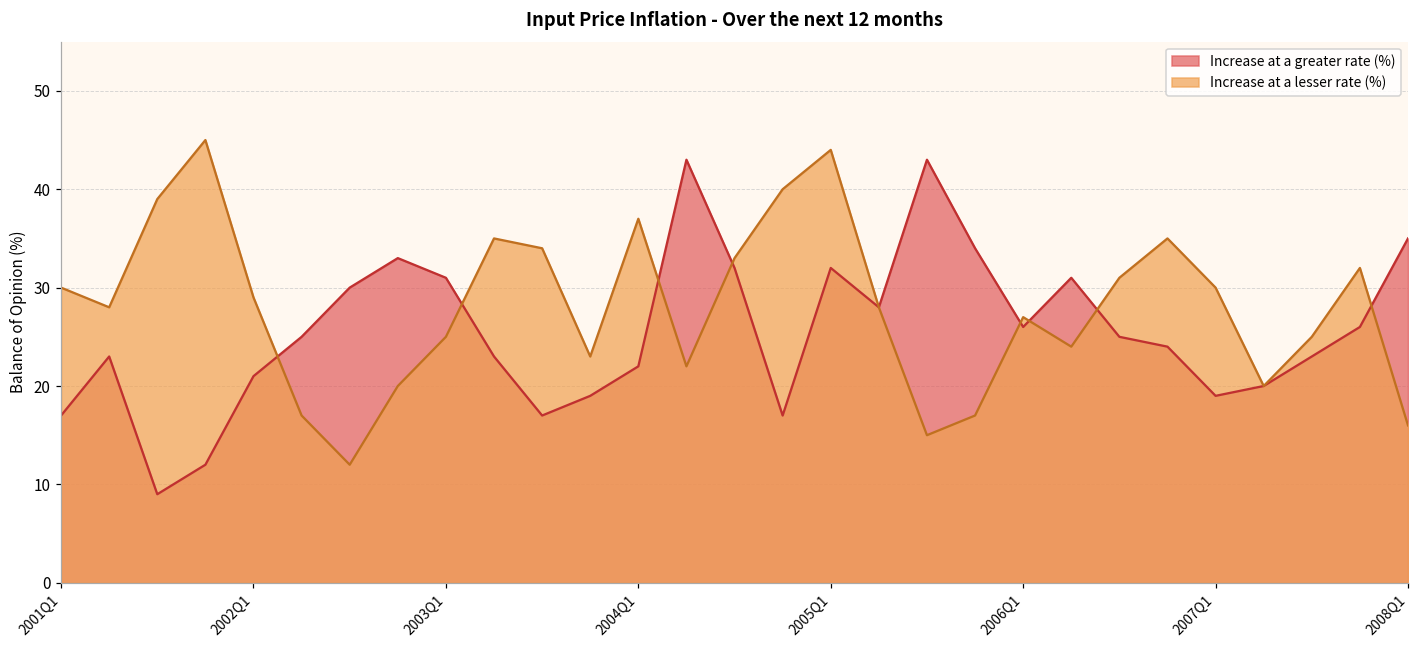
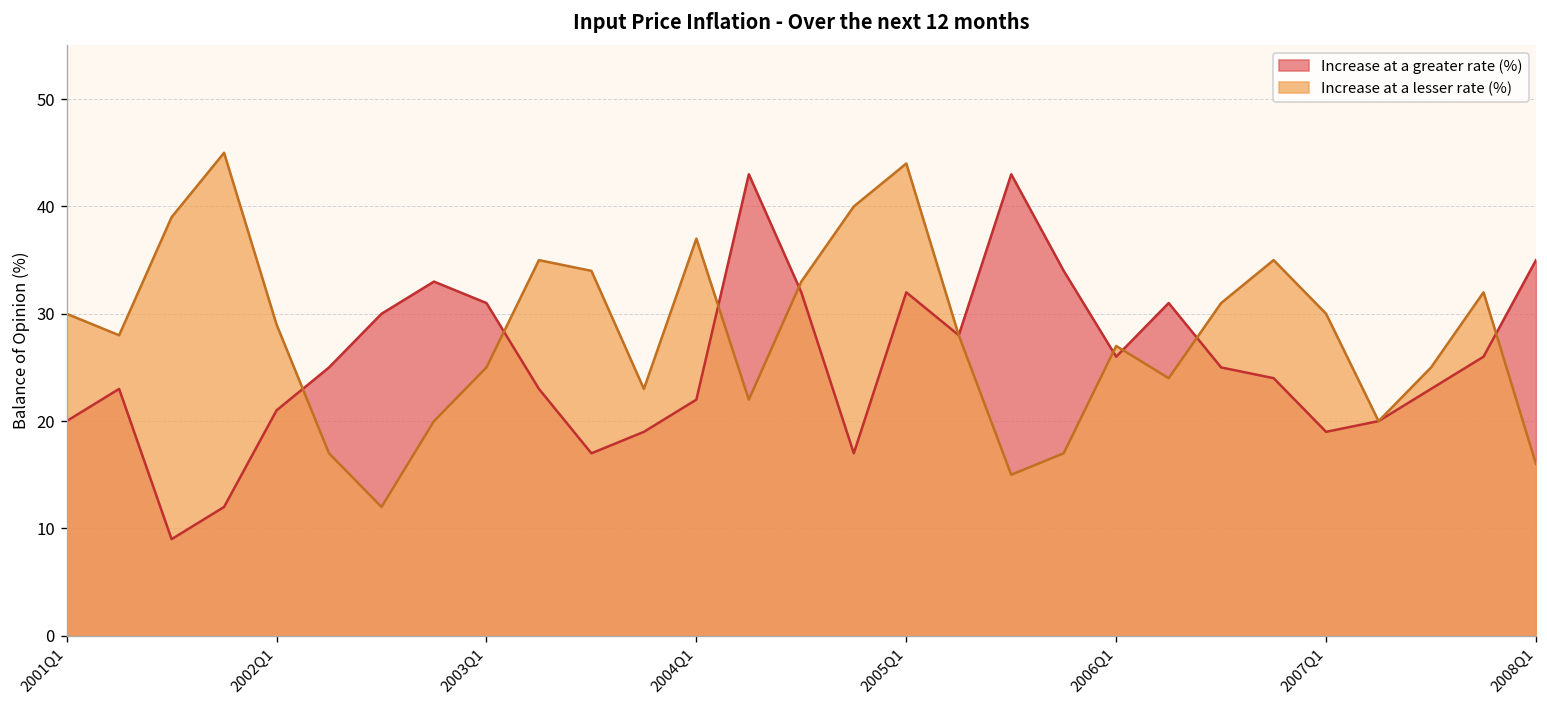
Increase at a greater rate (%), 2001Q1: 17 -> 20
